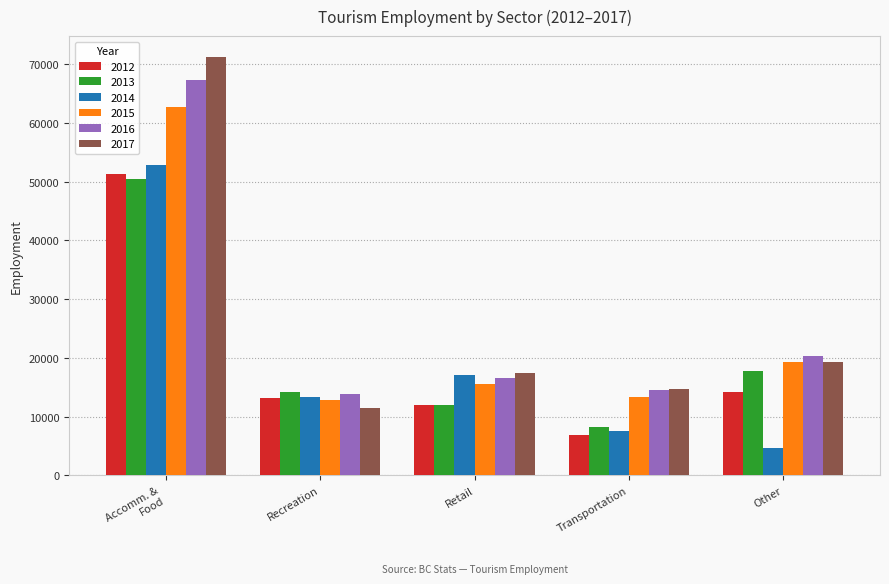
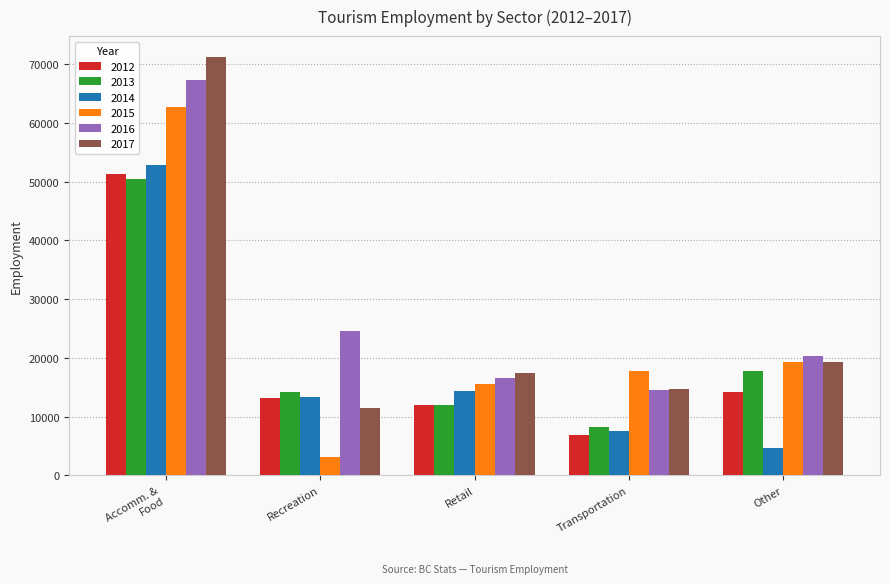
2015, Recreation: 13000 -> 3000
2016, Recreation: 14000 -> 25000
2014, Retail: 17000 -> 14000
2015, Transportation: 13000 -> 18000
